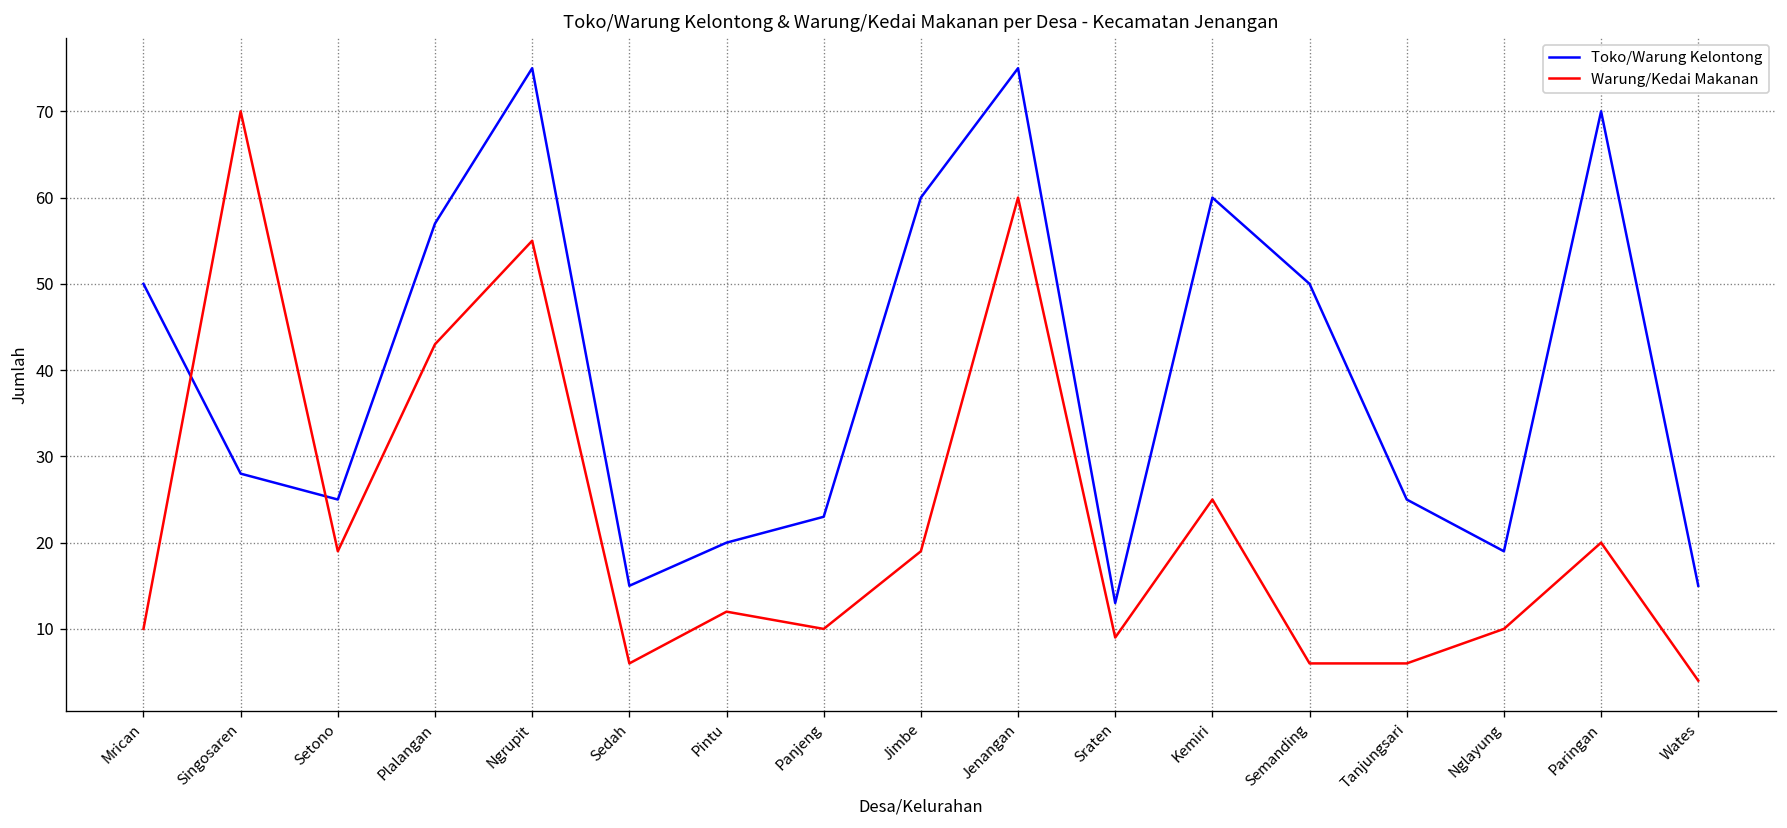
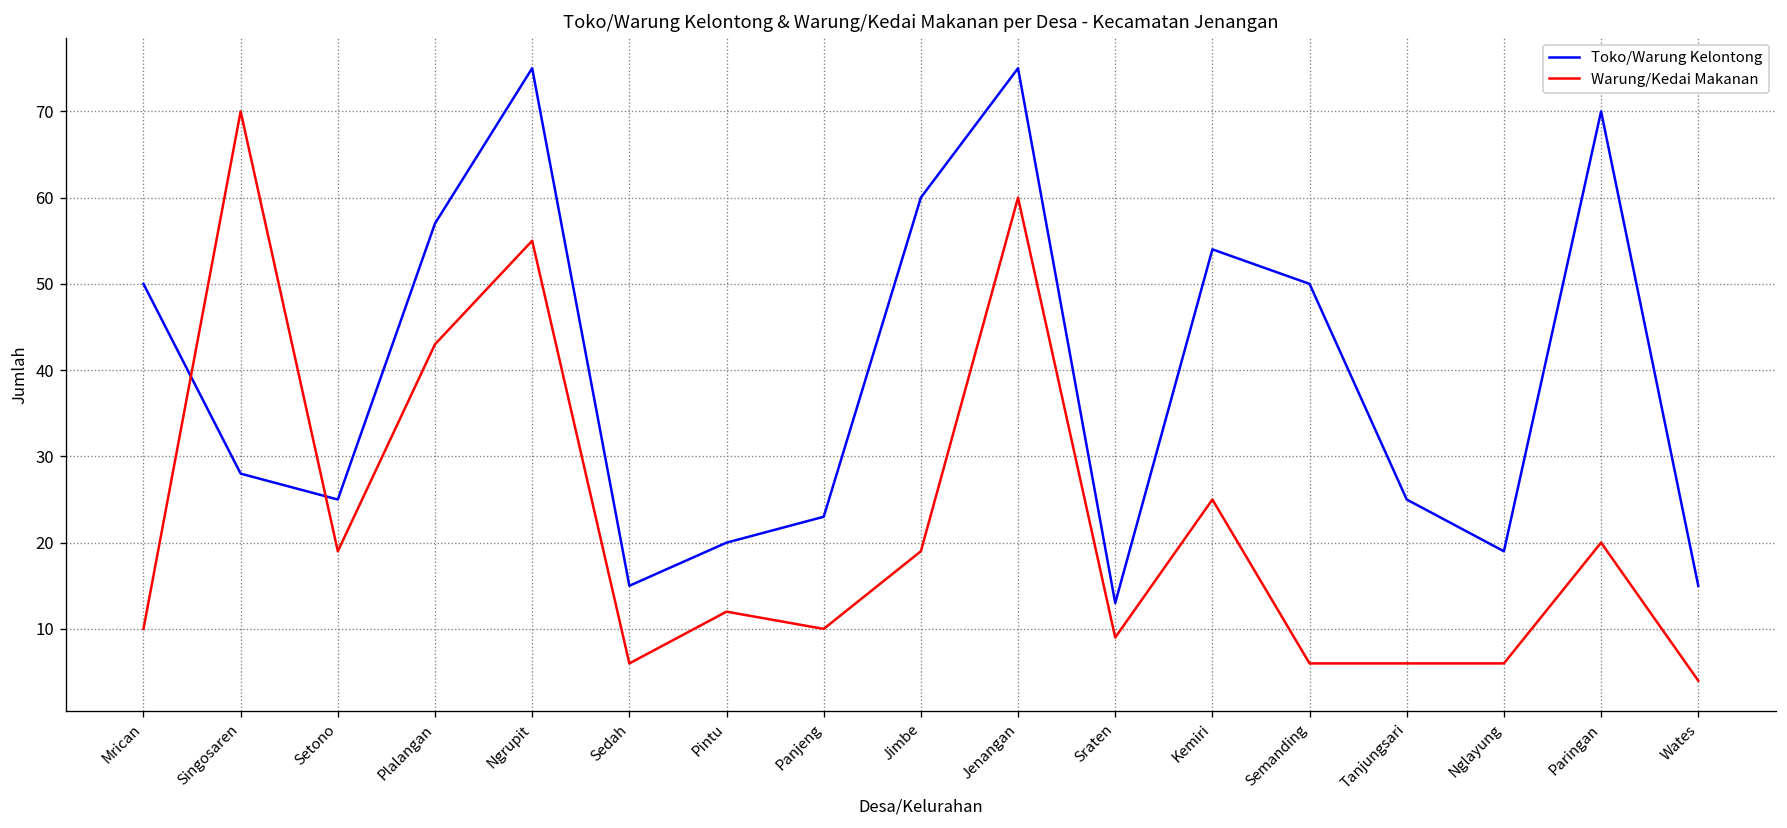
Toko/Warung Kelontong, Kemiri: 60 -> 54
Warung/Kedai Makanan, Nglayung: 10 -> 6
